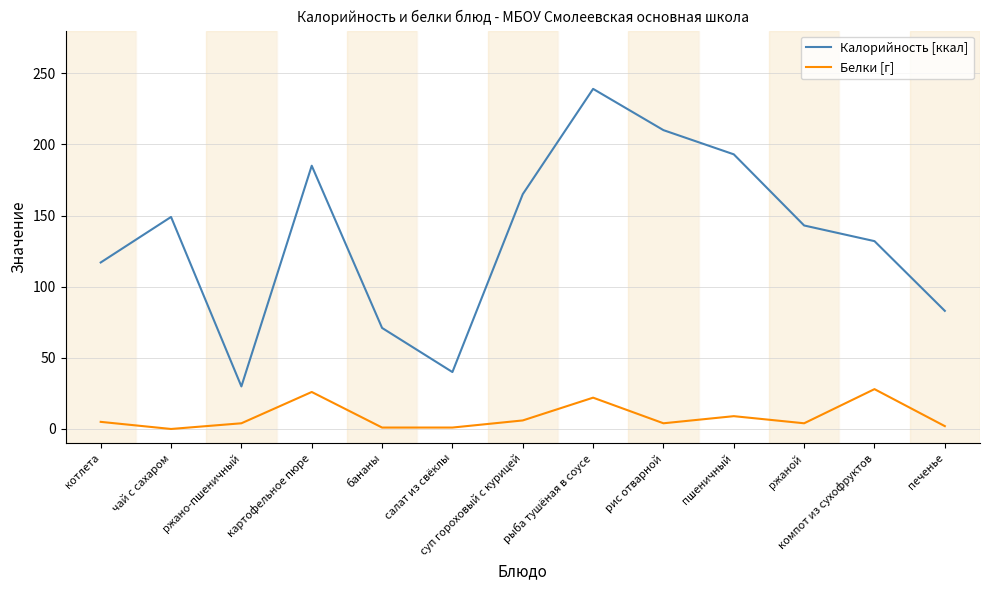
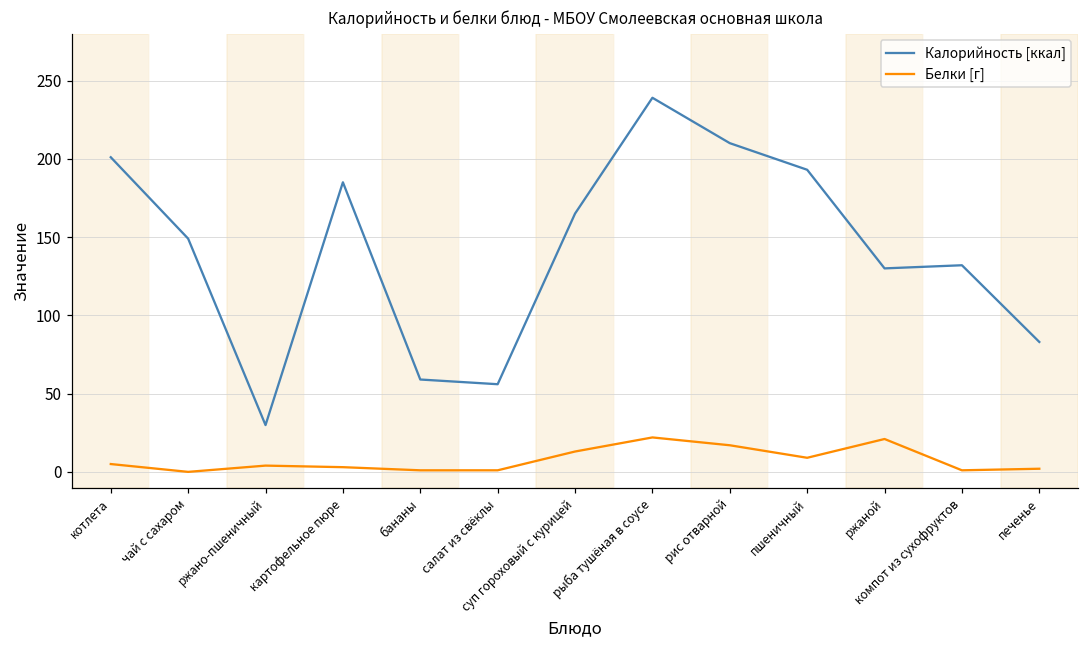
Калорийность [ккал], котлета: 117 -> 201
Белки [г], картофельное пюре: 26 -> 3
Калорийность [ккал], бананы: 71 -> 59
Калорийность [ккал], салат из свёклы: 40 -> 56
Белки [г], суп гороховый с курицей: 6 -> 13
Белки [г], рис отварной: 4 -> 17
Калорийность [ккал], ржаной: 143 -> 130
Белки [г], ржаной: 4 -> 21
Белки [г], компот из сухофруктов: 28 -> 1
